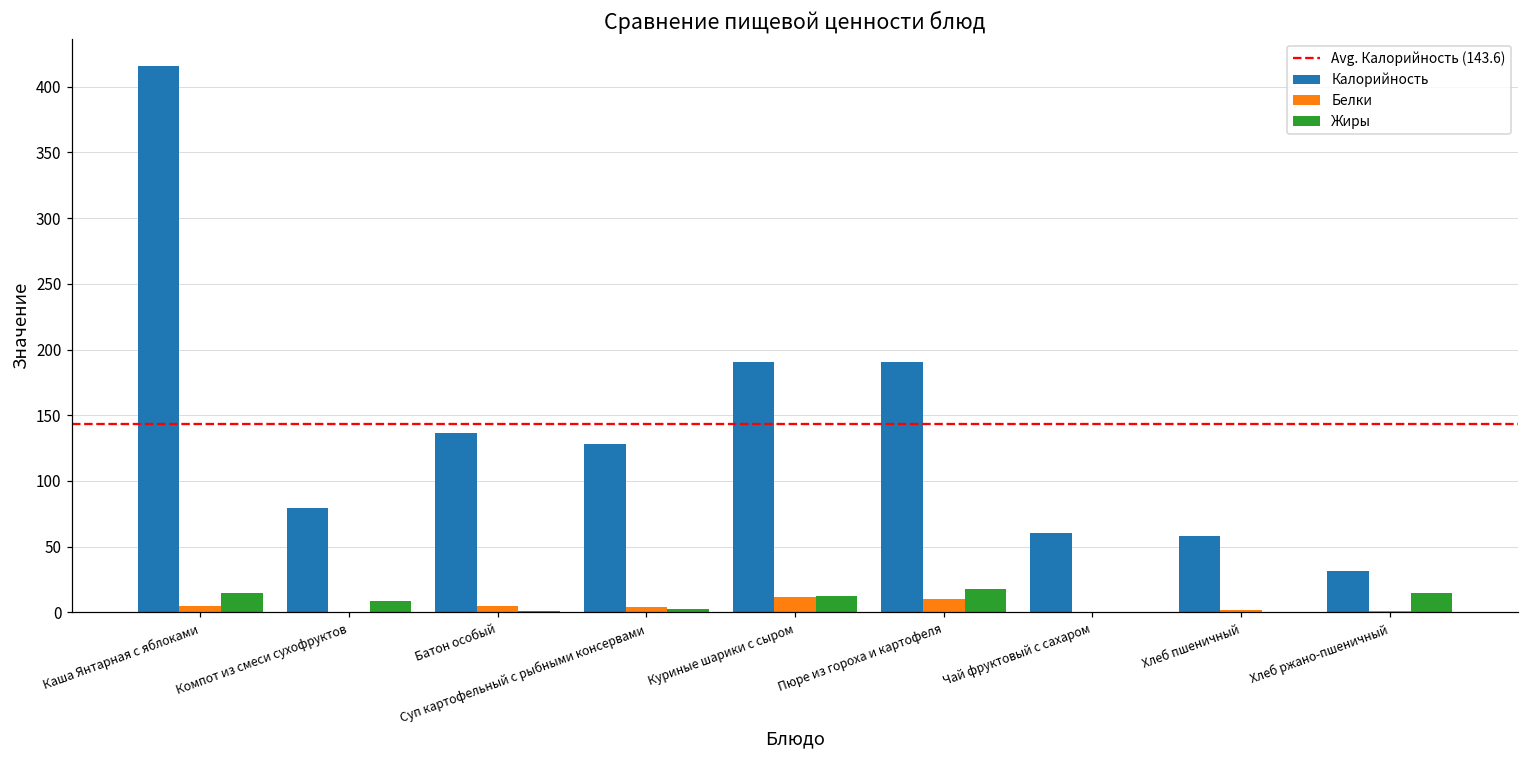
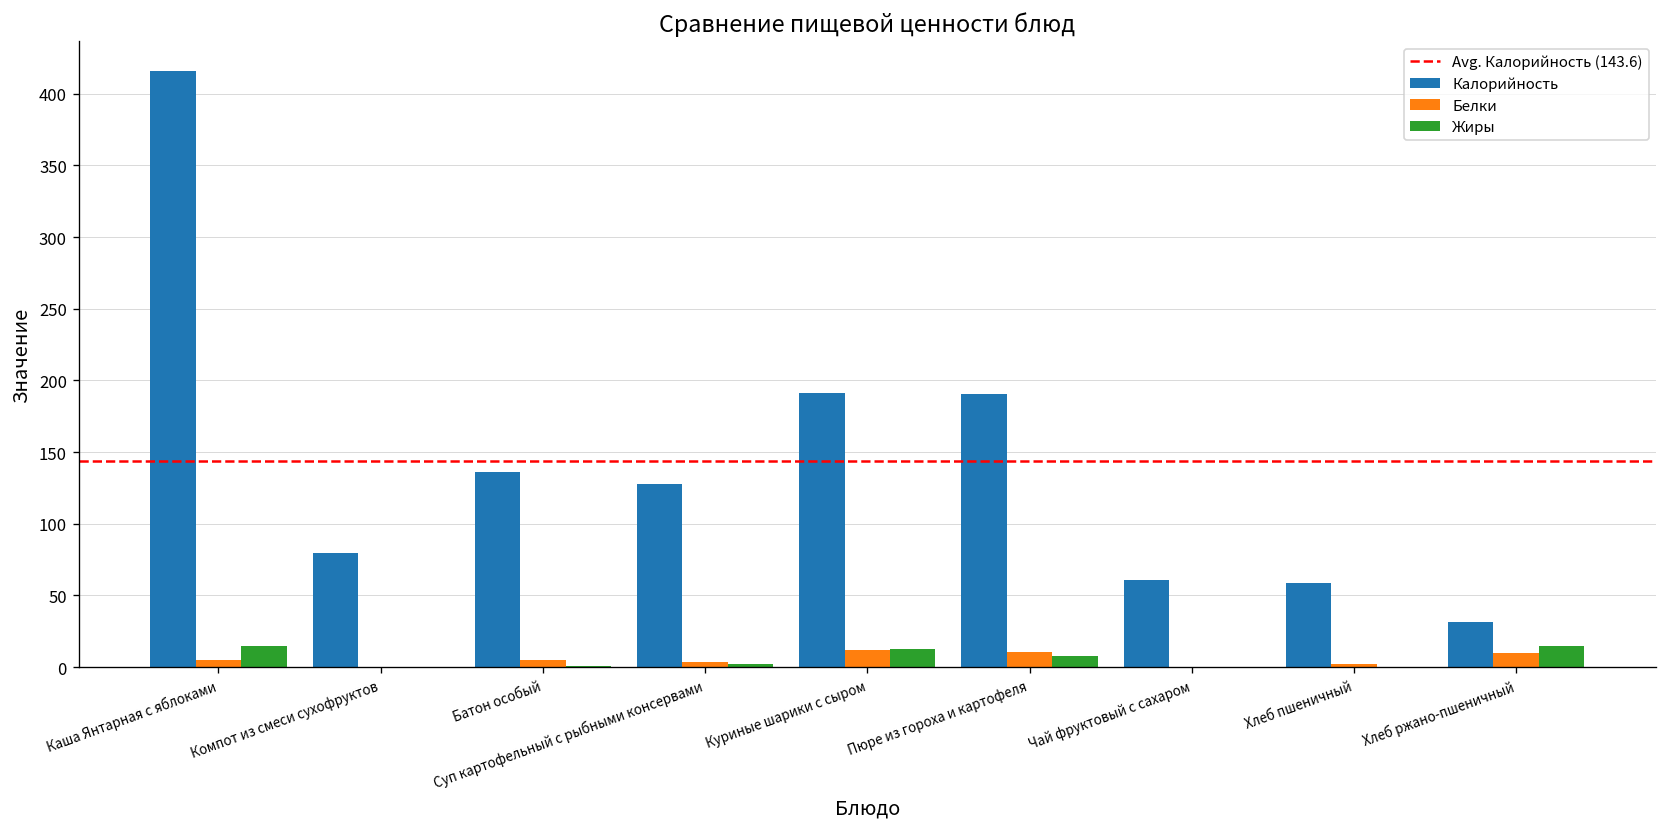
Жиры, Компот из смеси сухофруктов: 9 -> 0
Жиры, Пюре из гороха и картофеля: 18 -> 8
Белки, Хлеб ржано-пшеничный: 1 -> 10
